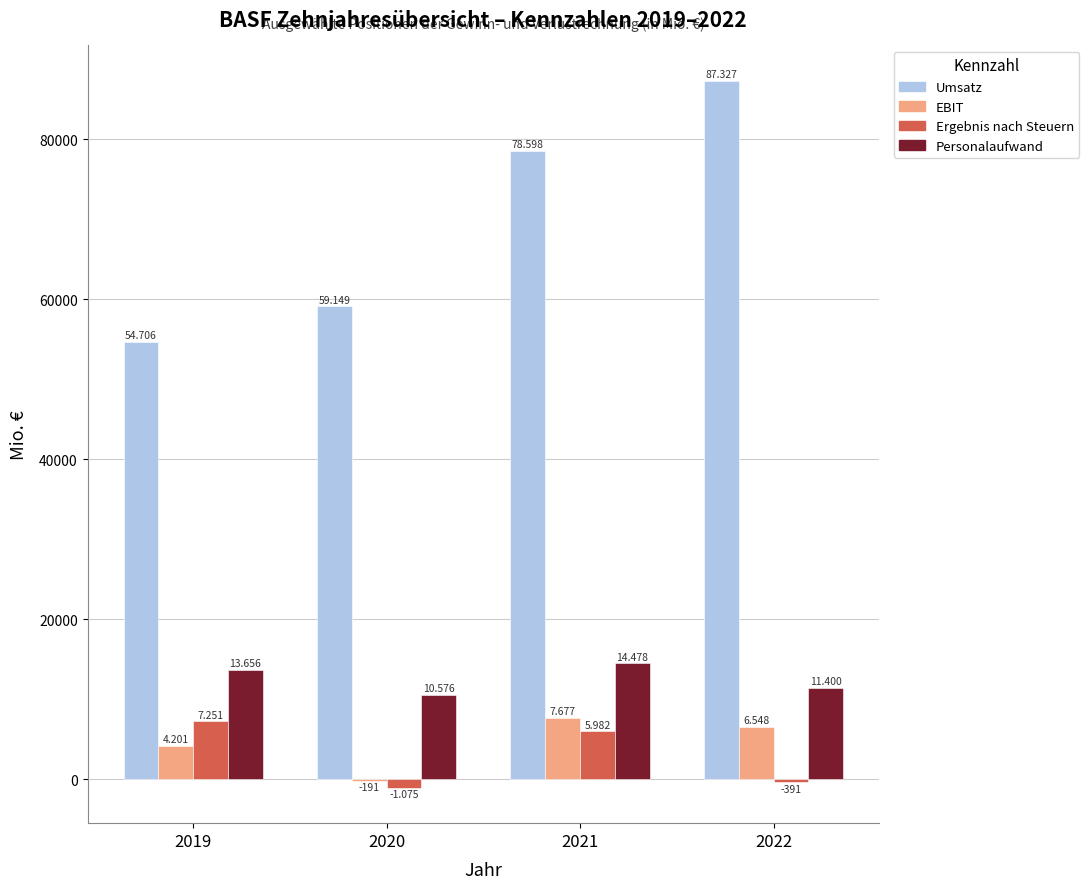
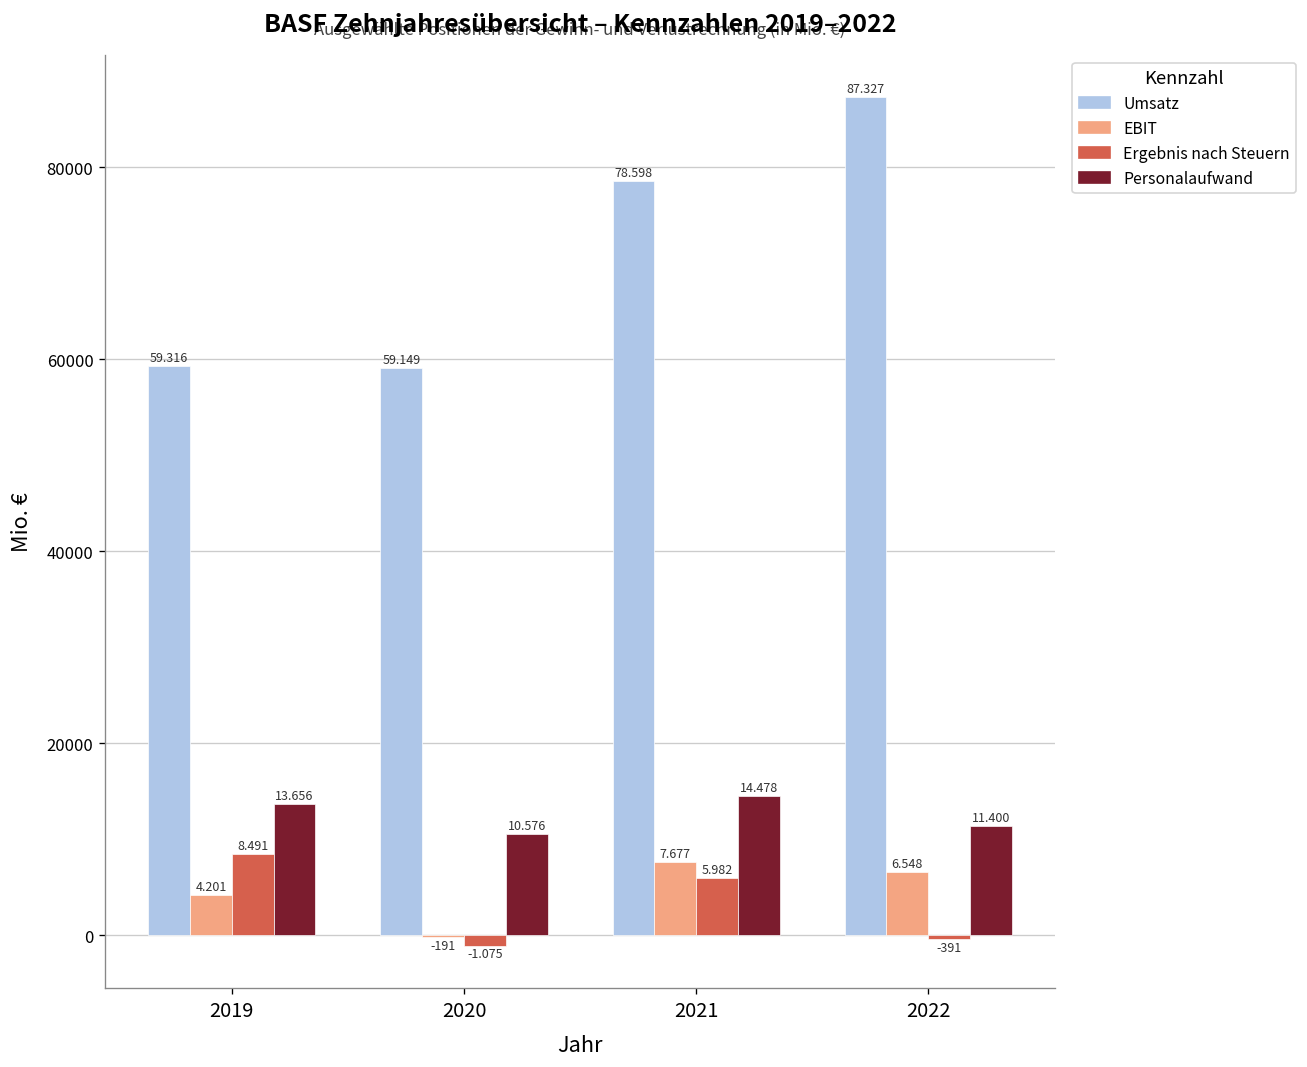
Umsatz, 2019: 54.706 -> 59.316
Ergebnis nach Steuern, 2019: 7.251 -> 8.491
